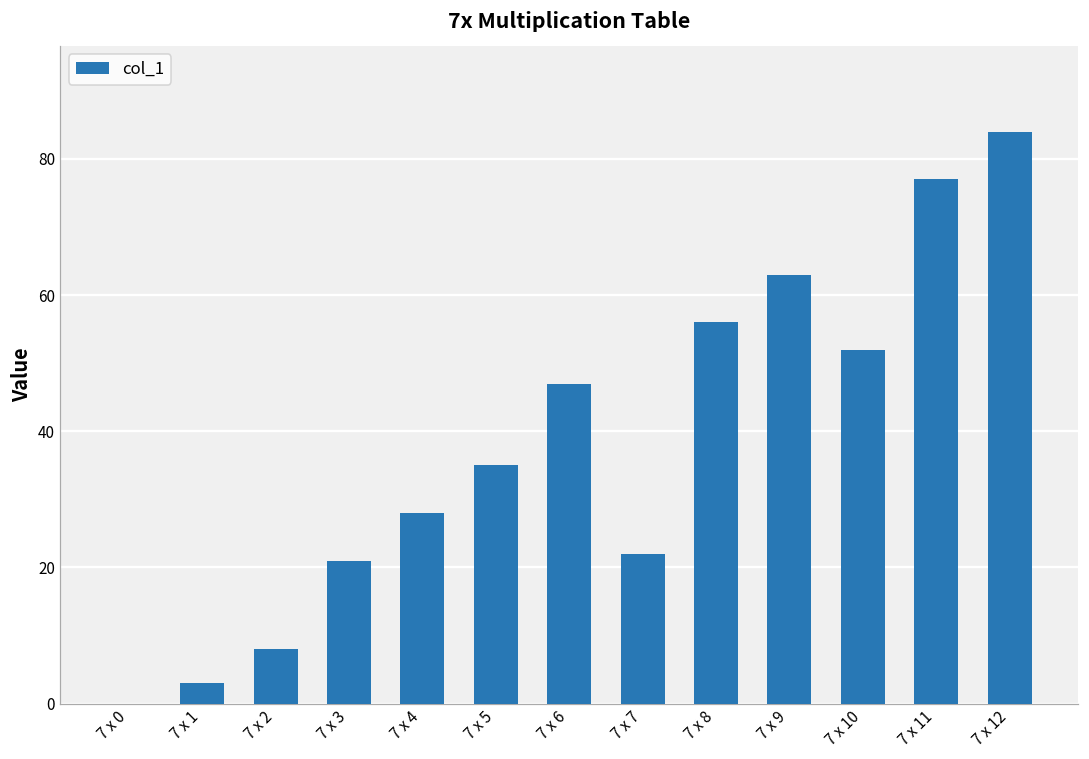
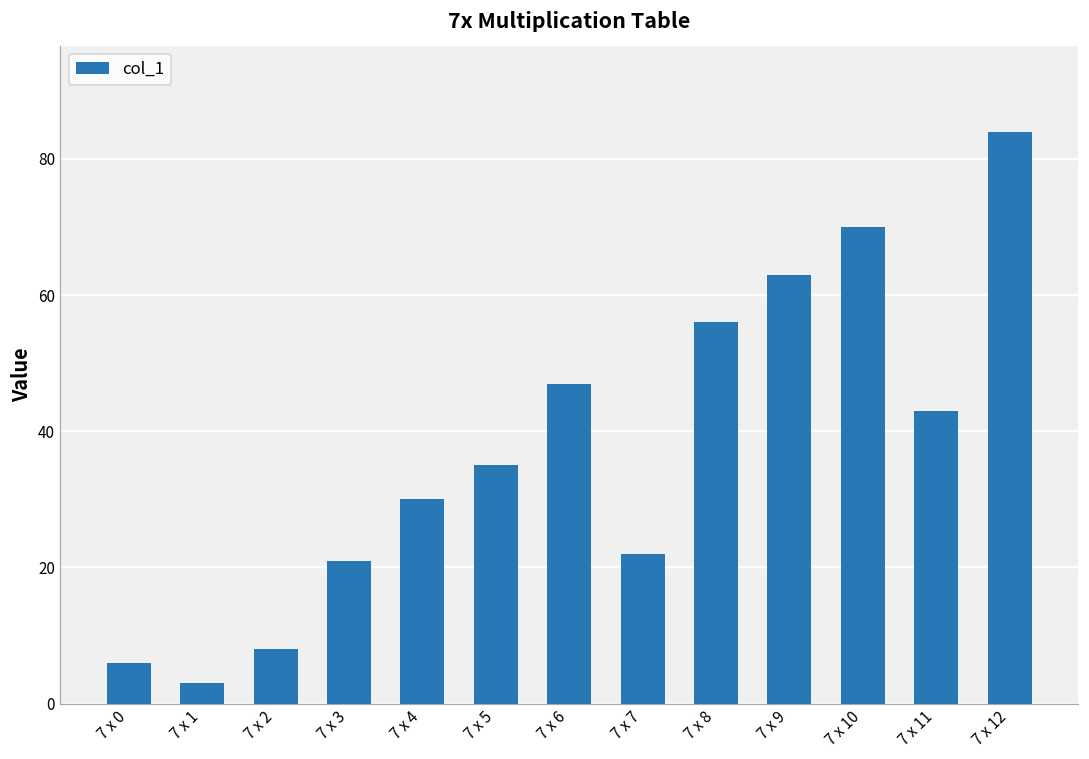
7 x 0: 0 -> 6
7 x 4: 28 -> 30
7 x 10: 52 -> 70
7 x 11: 77 -> 43
